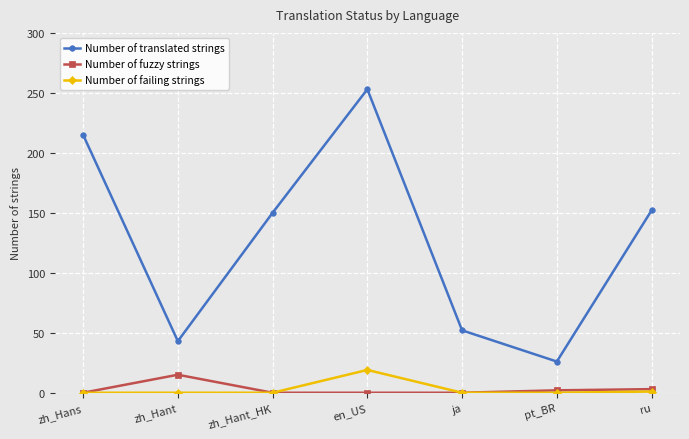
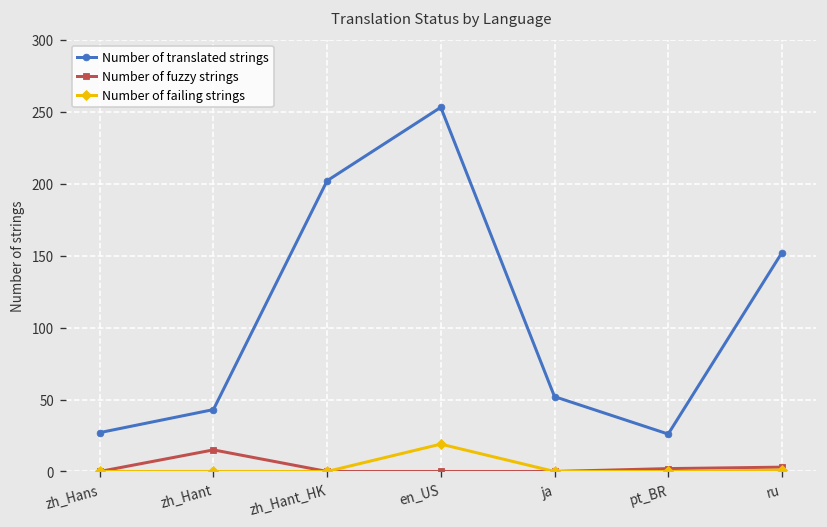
Number of translated strings, zh_Hans: 215 -> 27
Number of translated strings, zh_Hant_HK: 150 -> 202
